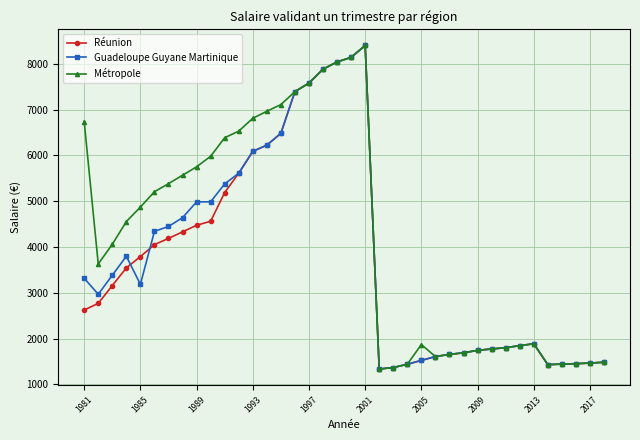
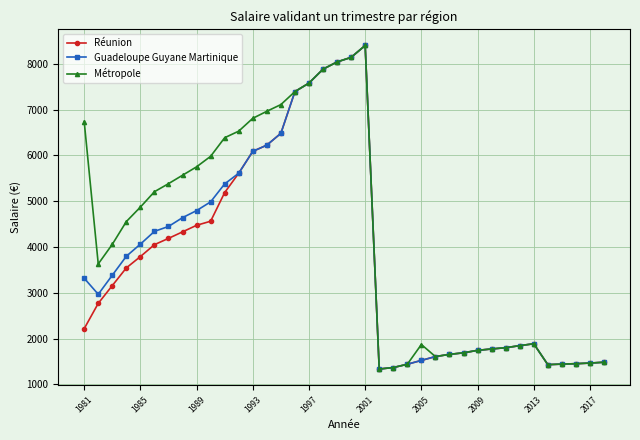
Réunion, 1981: 2600 -> 2200
Guadeloupe Guyane Martinique, 1985: 3200 -> 4100
Guadeloupe Guyane Martinique, 1989: 5000 -> 4800
